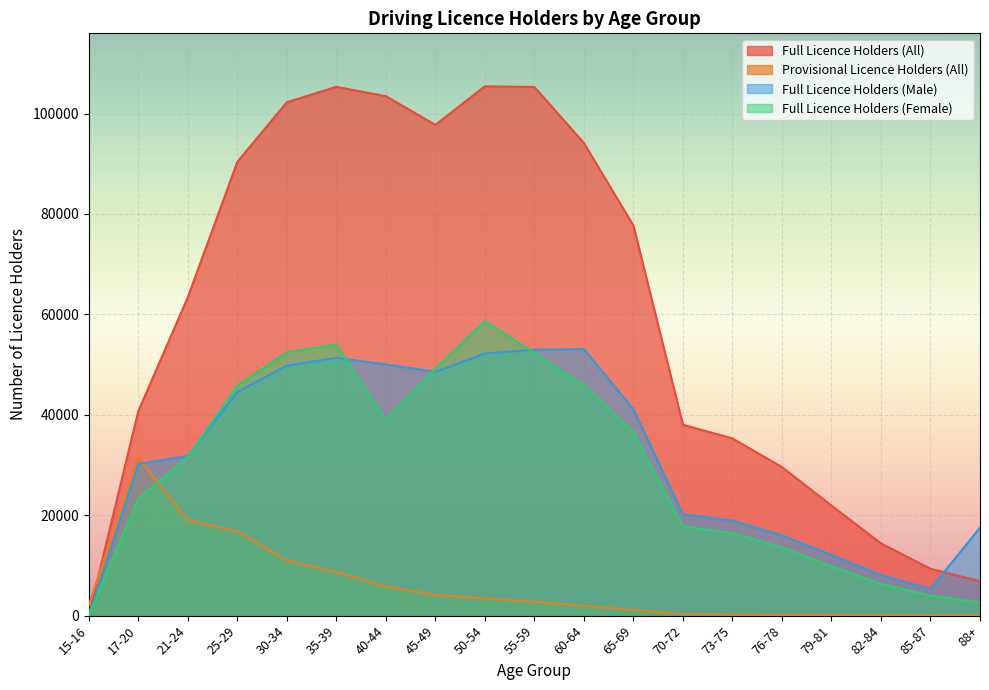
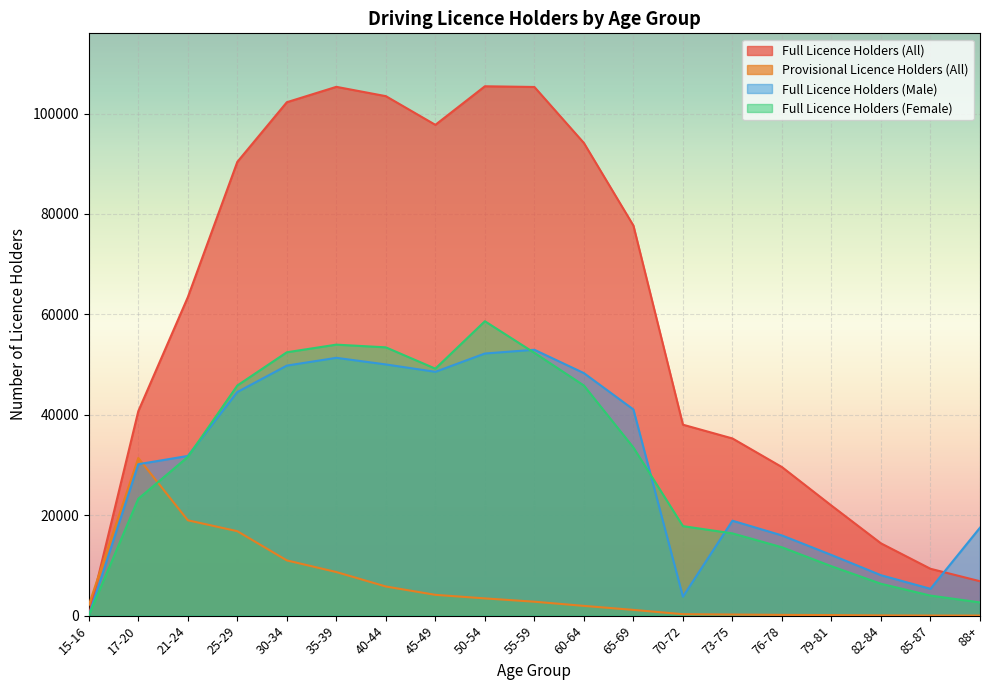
Full Licence Holders (Female), 40-44: 39000 -> 53000
Full Licence Holders (Male), 60-64: 53000 -> 48000
Full Licence Holders (Female), 65-69: 37000 -> 33000
Full Licence Holders (Male), 70-72: 20000 -> 4000
